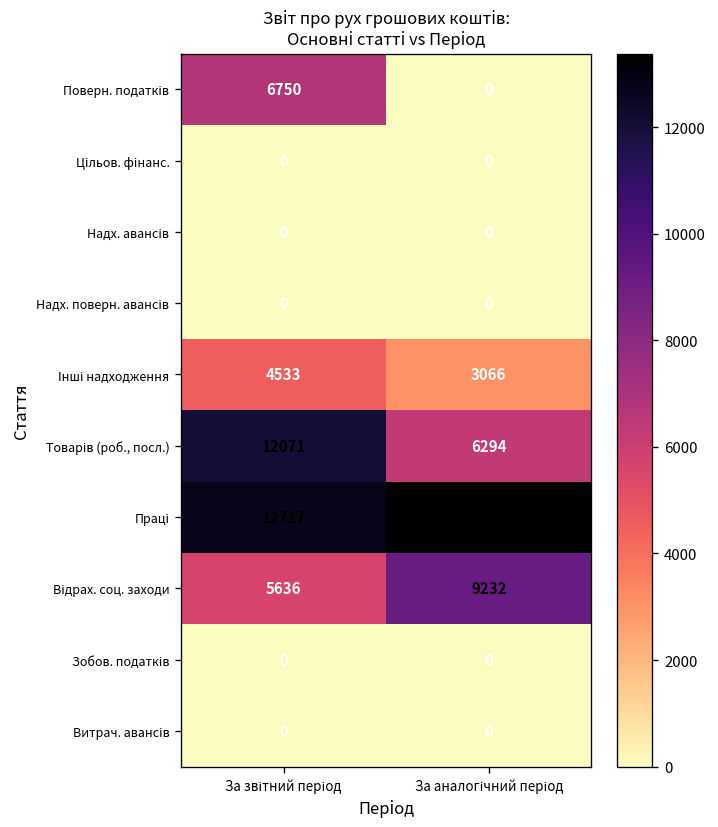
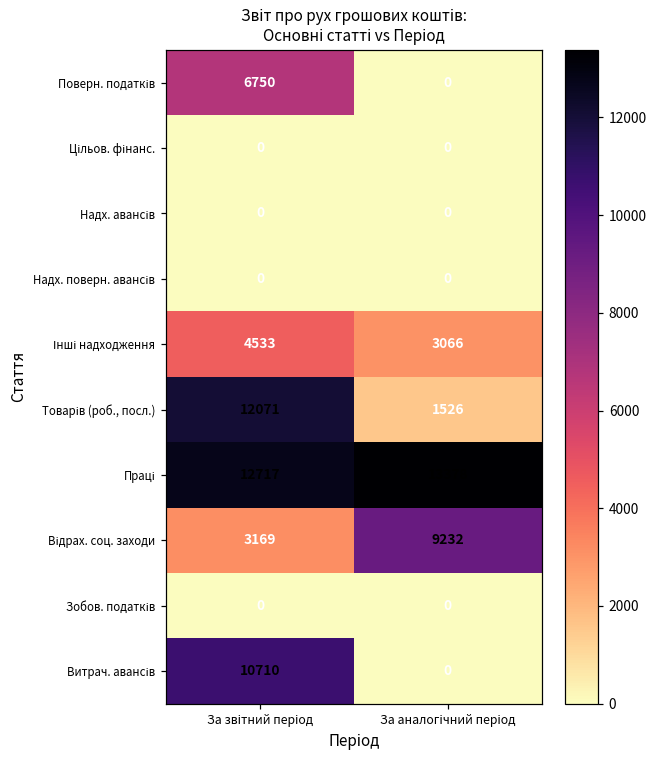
Товарів (роб., посл.), За аналогічний період: 6294 -> 1526
Відрах. соц. заходи, За звітний період: 5636 -> 3169
Витрач. авансів, За звітний період: 0 -> 10710
